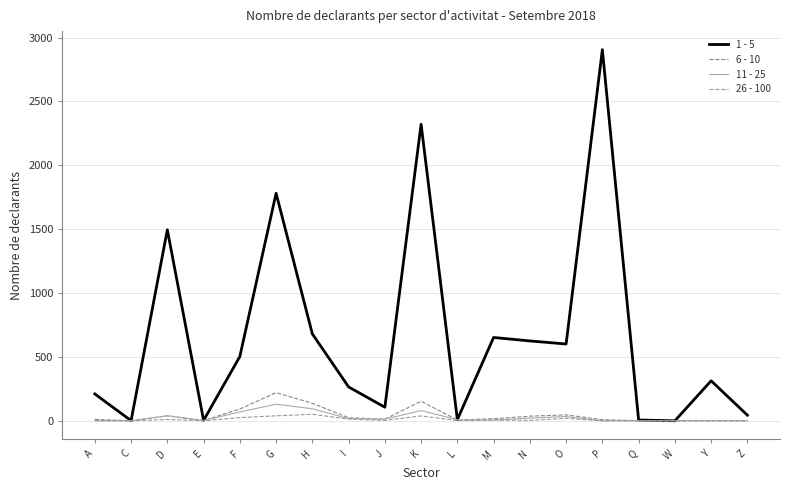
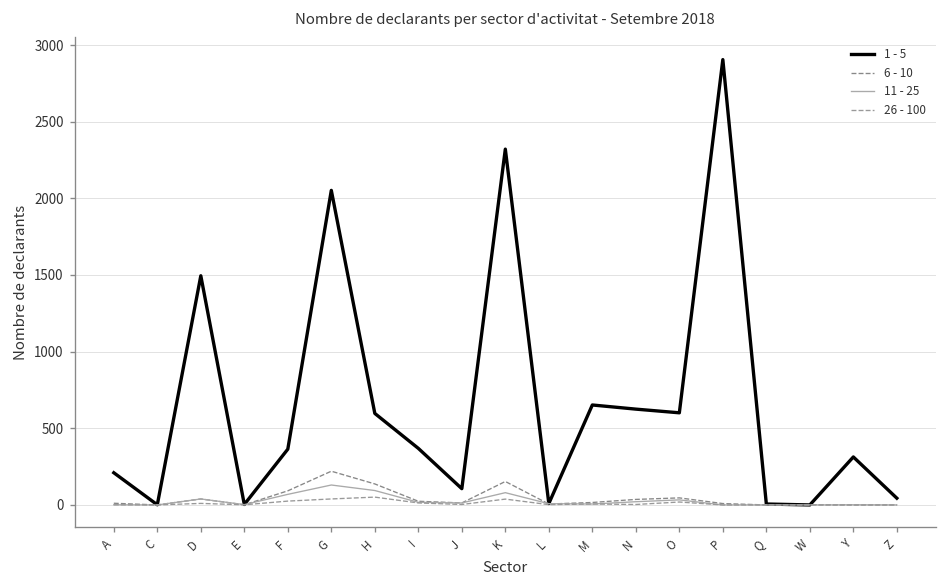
1 - 5, F: 500 -> 360
1 - 5, G: 1780 -> 2050
1 - 5, H: 680 -> 600
1 - 5, I: 270 -> 370
